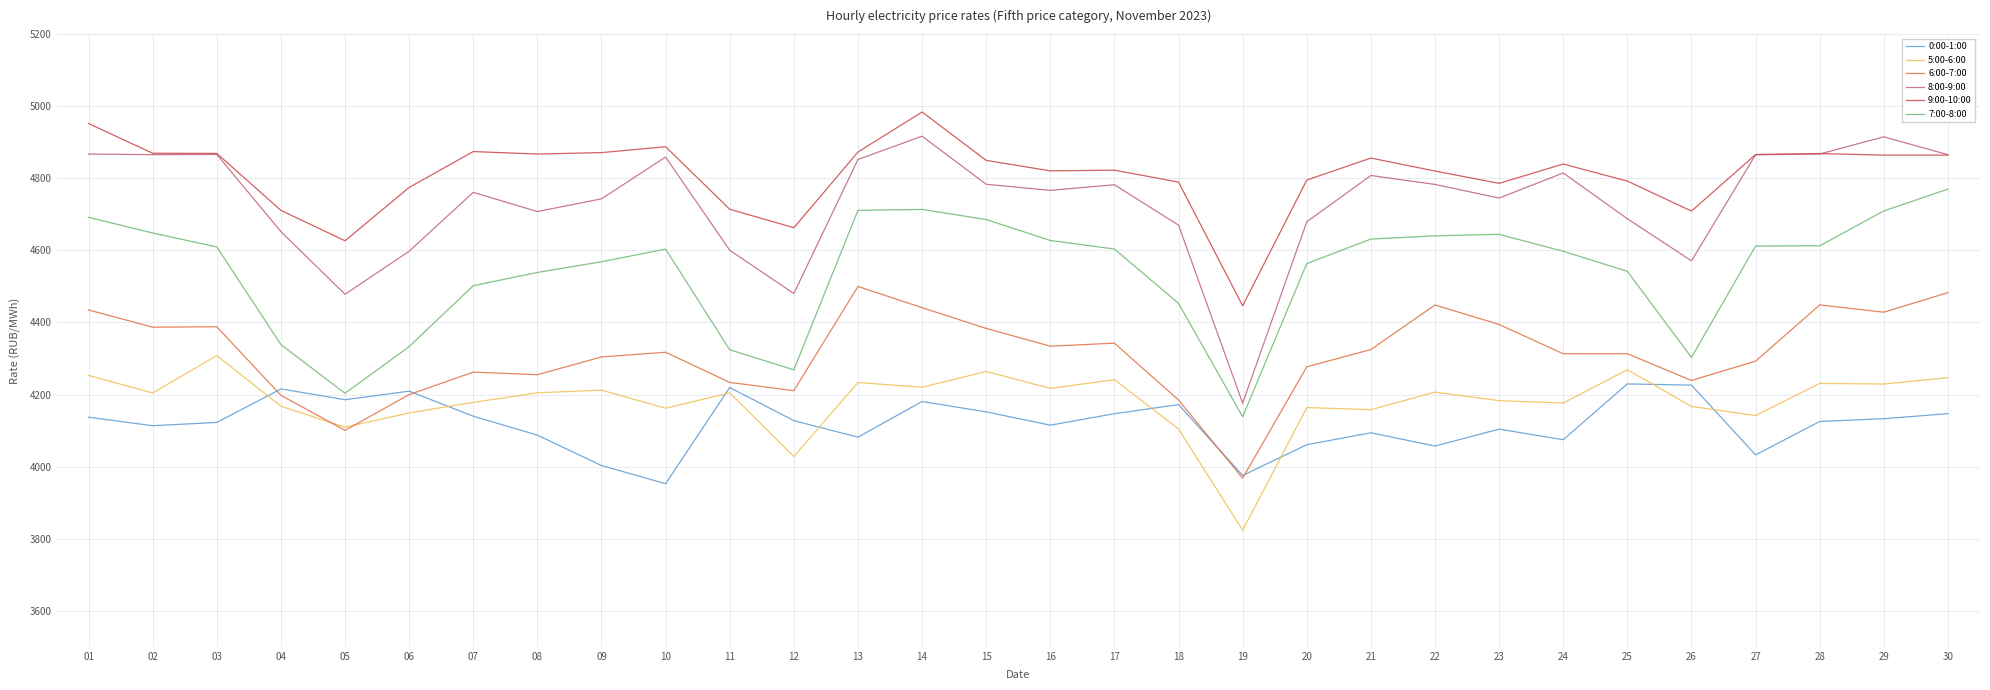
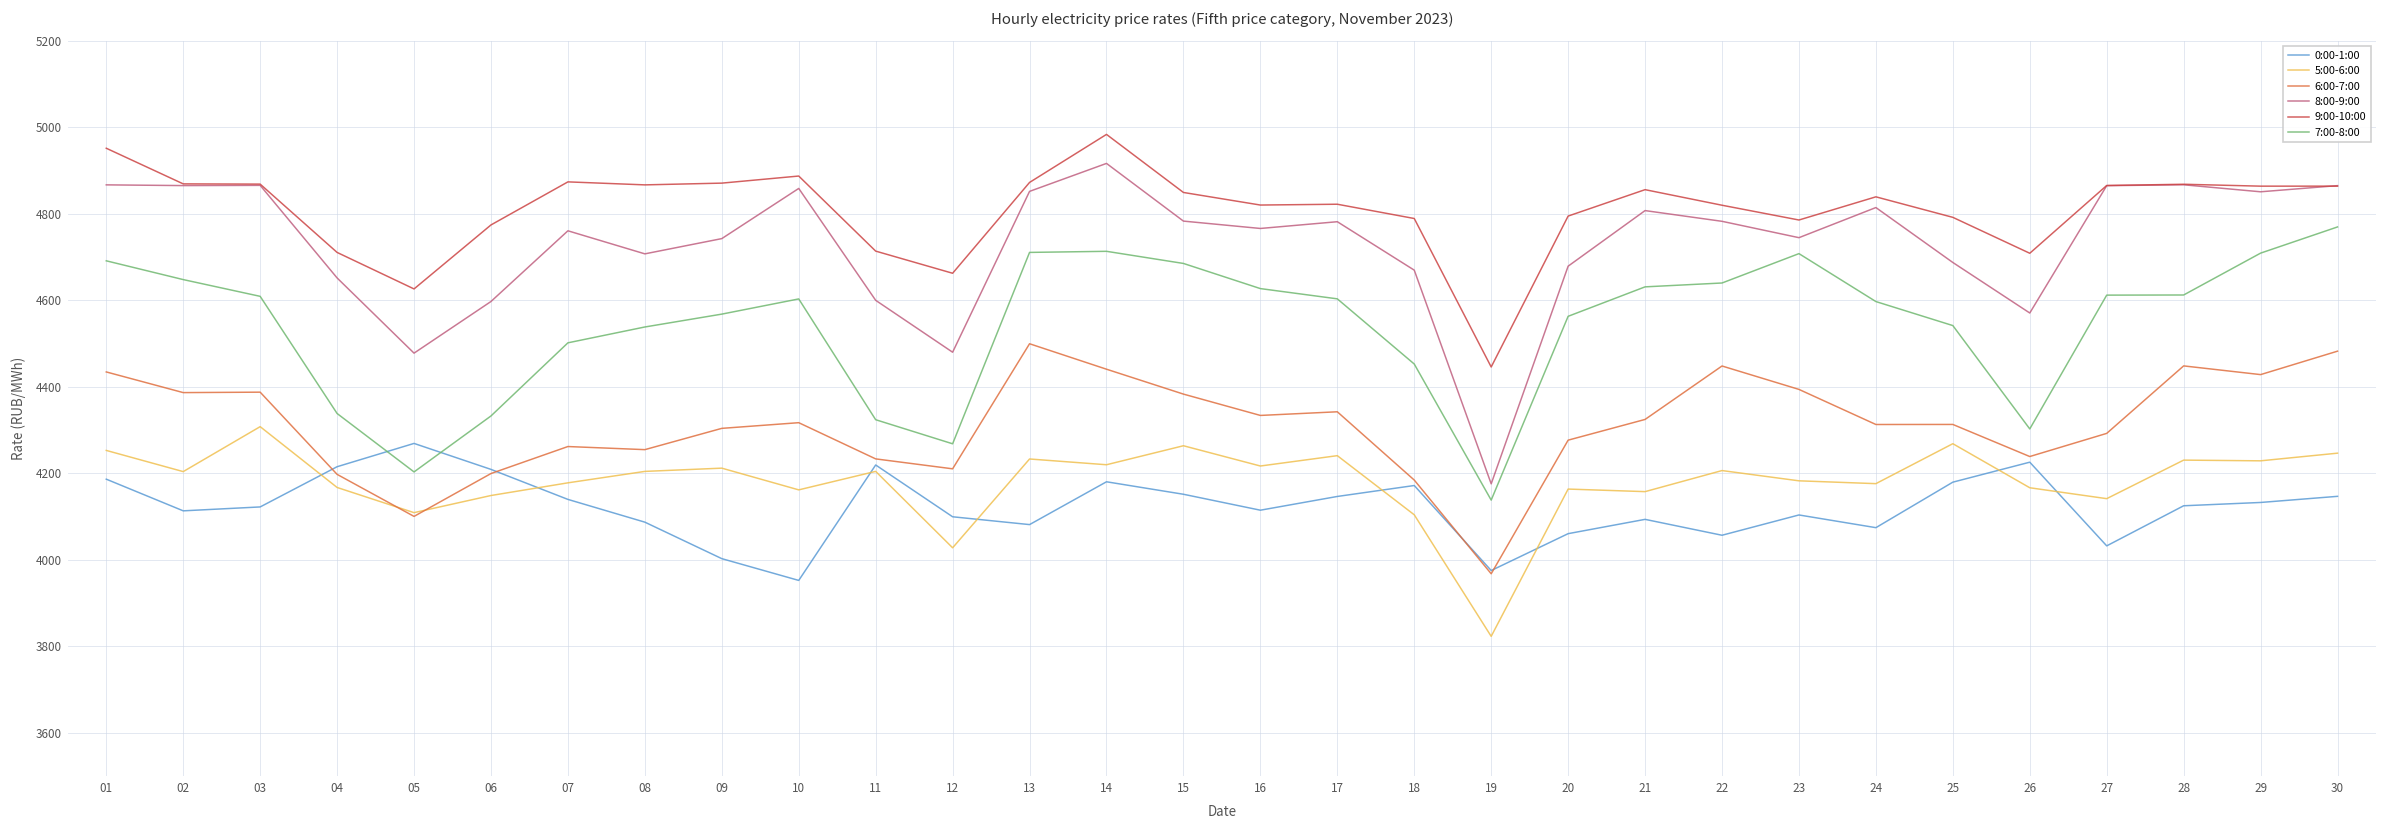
0:00-1:00, 01: 4140 -> 4190
0:00-1:00, 05: 4190 -> 4270
0:00-1:00, 12: 4130 -> 4100
7:00-8:00, 23: 4640 -> 4710
0:00-1:00, 25: 4230 -> 4180
8:00-9:00, 29: 4920 -> 4850
